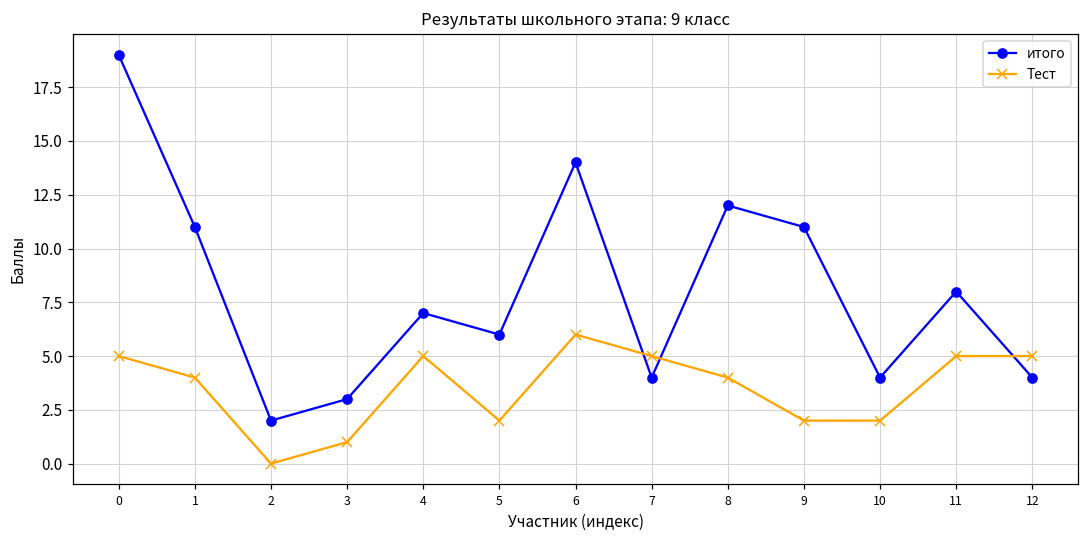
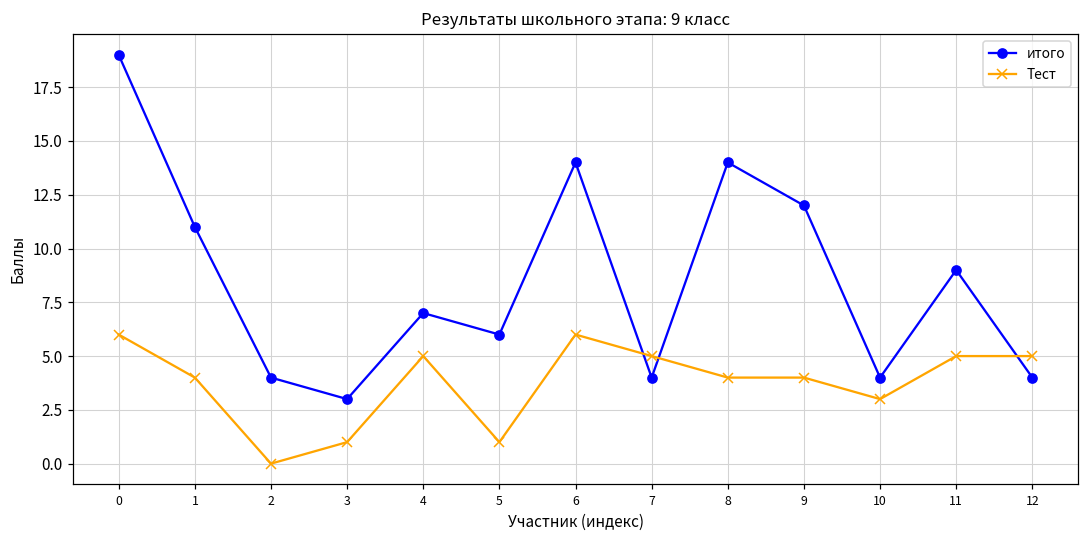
Тест, 0: 5 -> 6
итого, 2: 2 -> 4
Тест, 5: 2 -> 1
итого, 8: 12 -> 14
итого, 9: 11 -> 12
Тест, 9: 2 -> 4
Тест, 10: 2 -> 3
итого, 11: 8 -> 9
